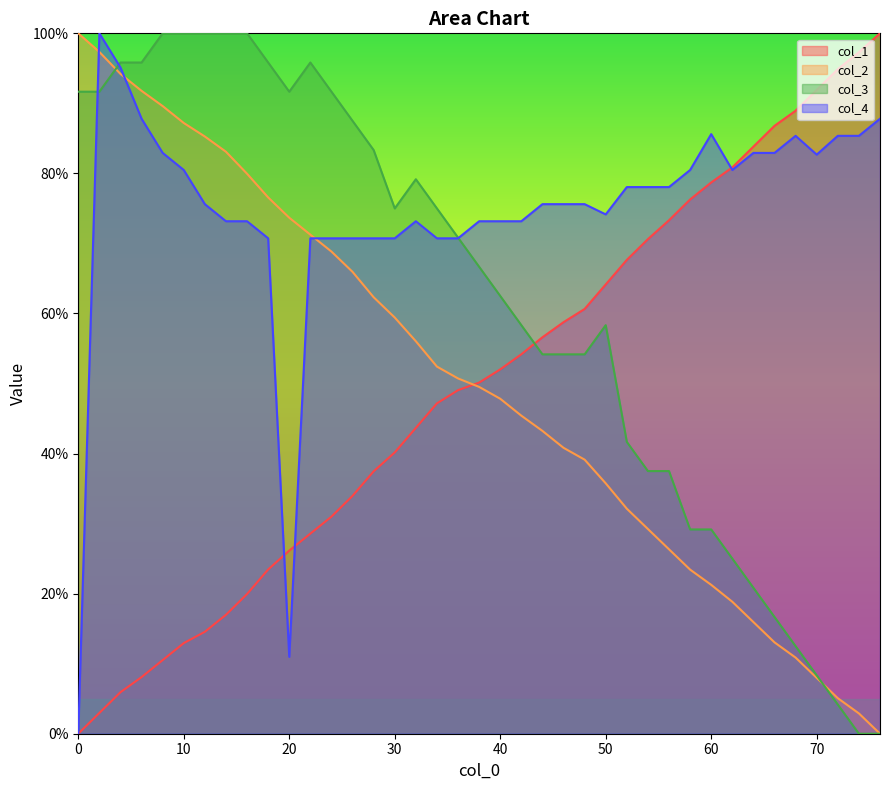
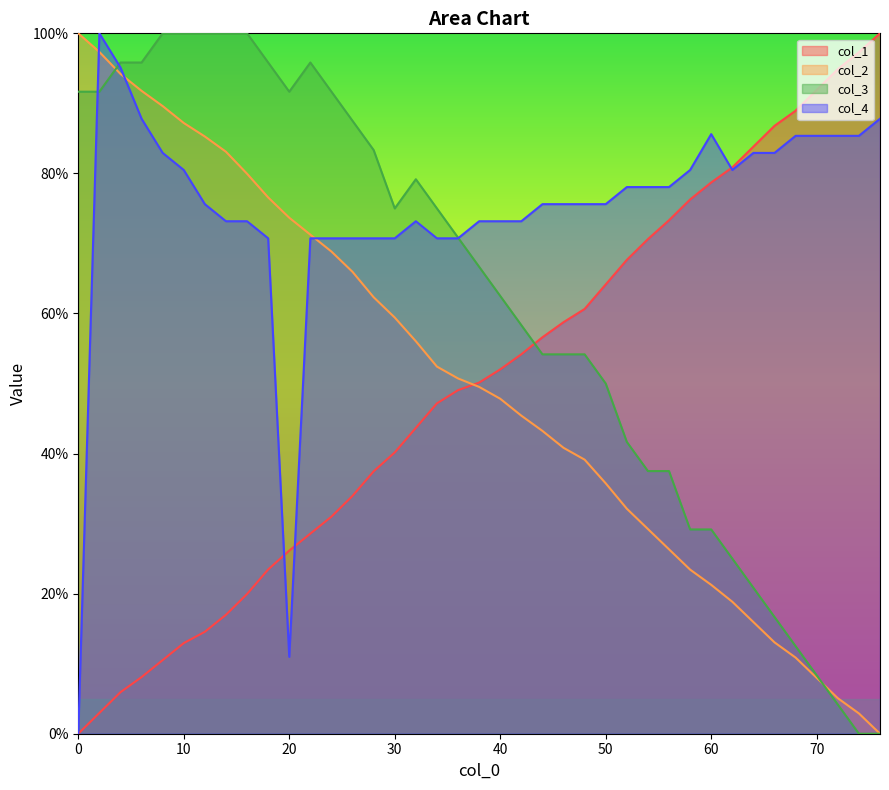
col_3, 50: 58% -> 50%
col_4, 50: 74% -> 76%
col_4, 70: 83% -> 85%
